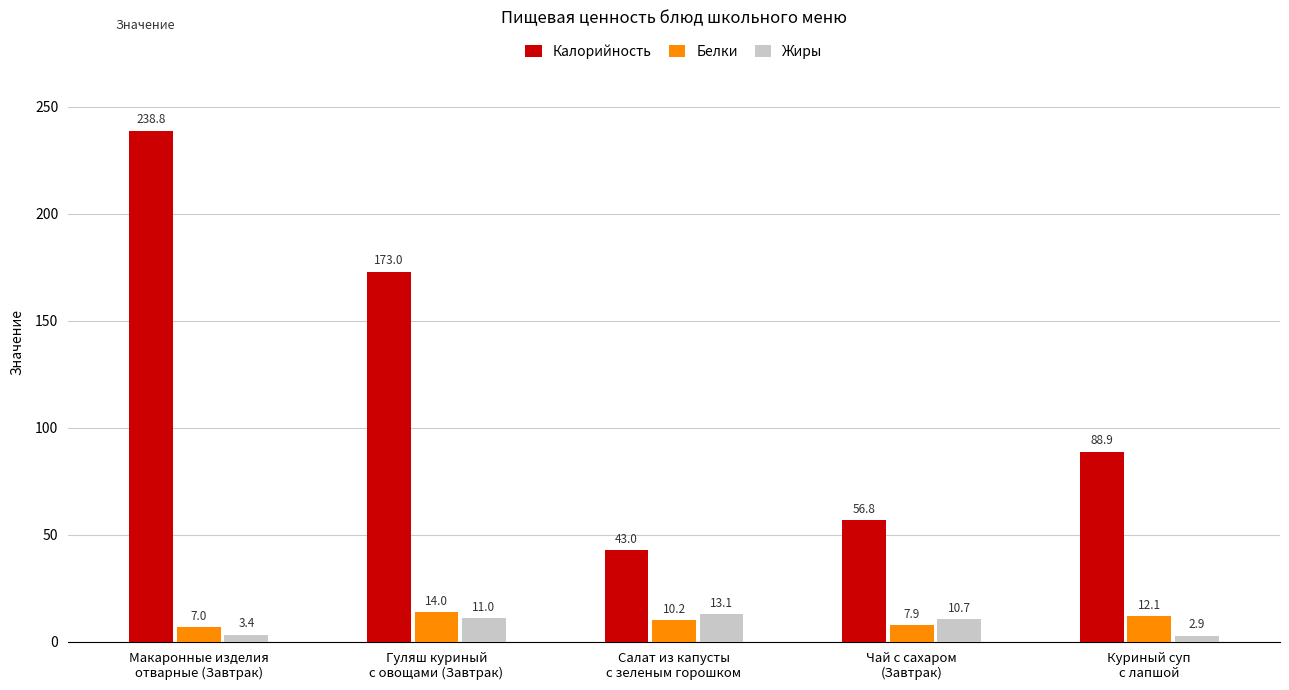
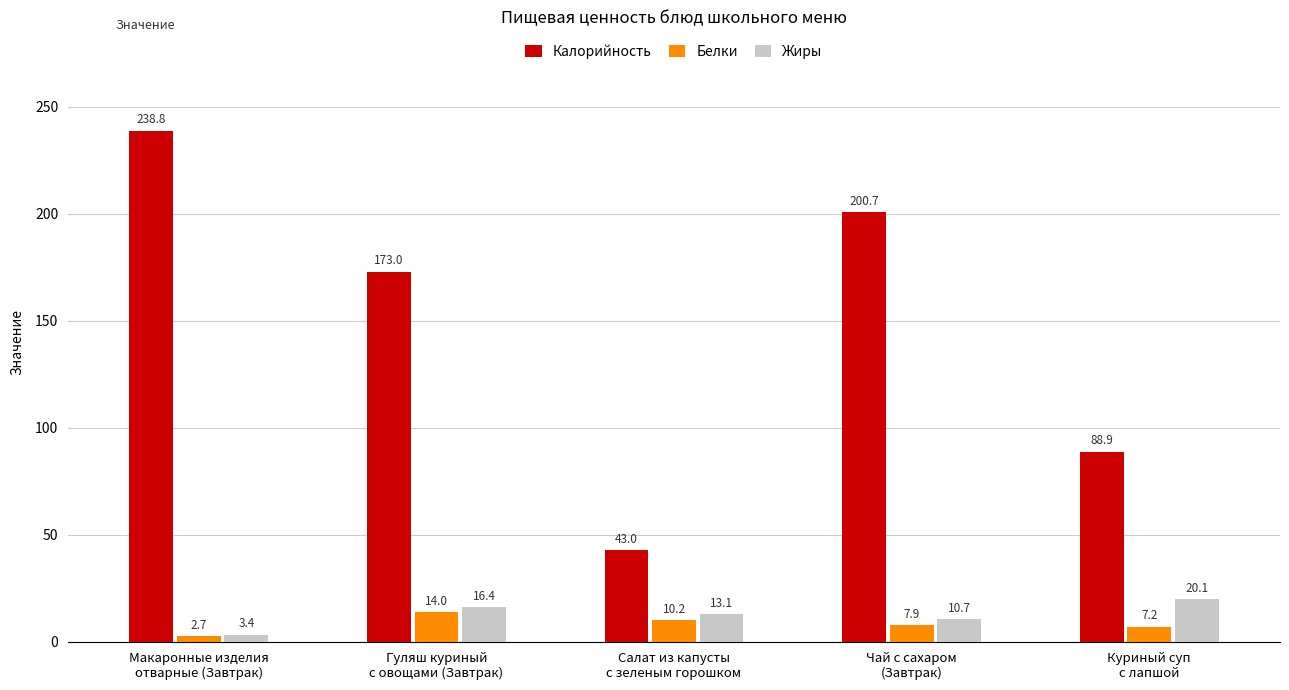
Белки, Макаронные изделия отварные (Завтрак): 7.0 -> 2.7
Жиры, Гуляш куриный с овощами (Завтрак): 11.0 -> 16.4
Калорийность, Чай с сахаром (Завтрак): 56.8 -> 200.7
Белки, Куриный суп с лапшой: 12.1 -> 7.2
Жиры, Куриный суп с лапшой: 2.9 -> 20.1
